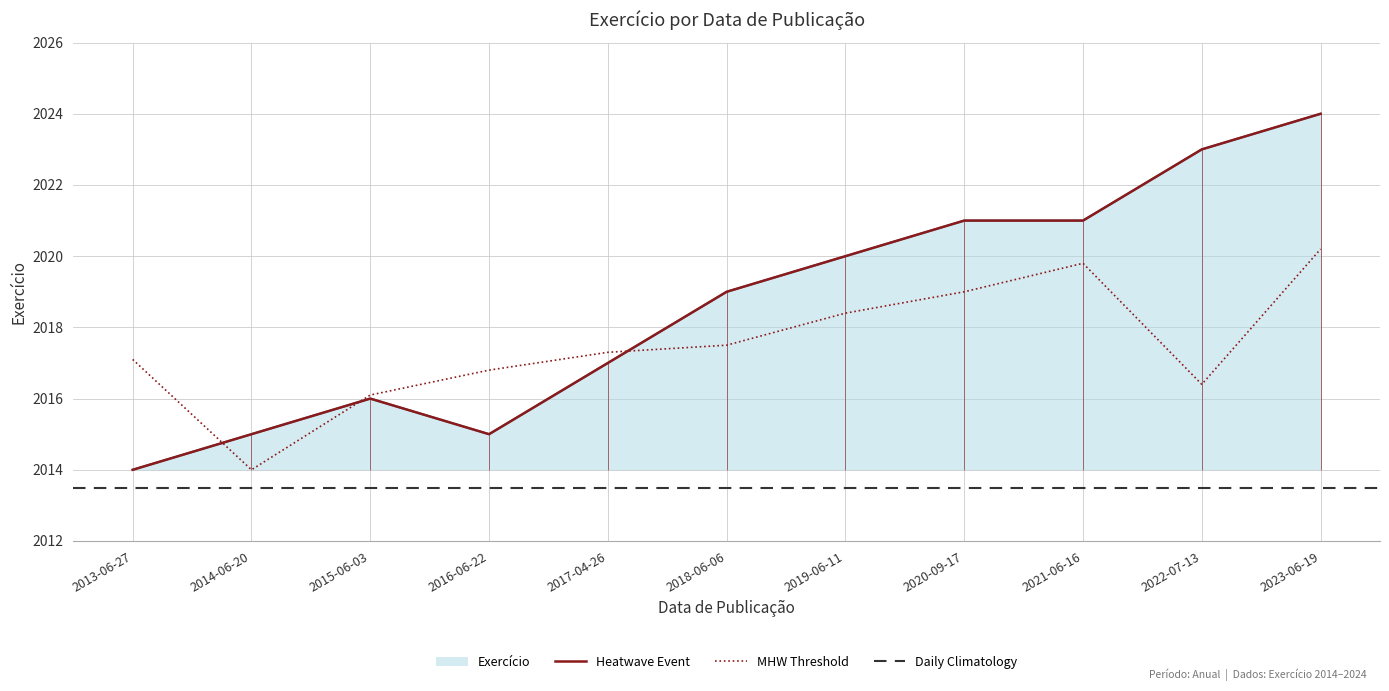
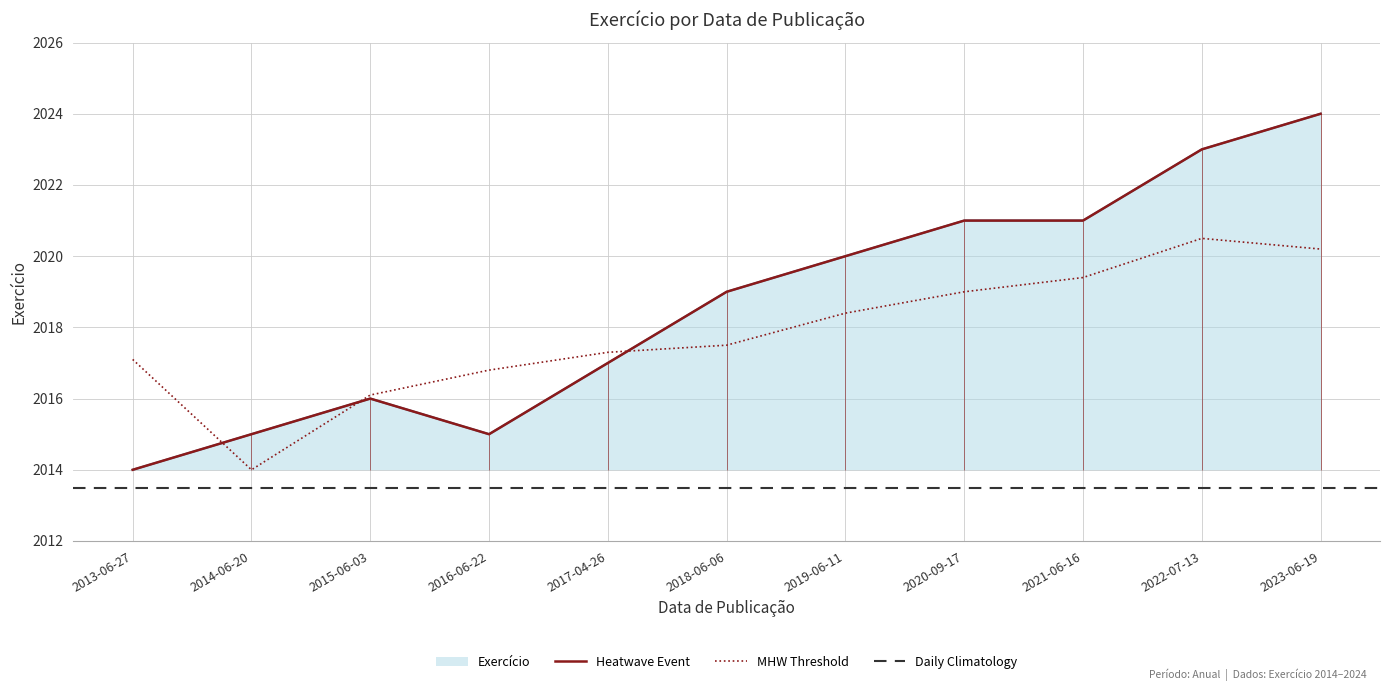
MHW Threshold, 2021-06-16: 2019.8 -> 2019.4
MHW Threshold, 2022-07-13: 2016.4 -> 2020.5
